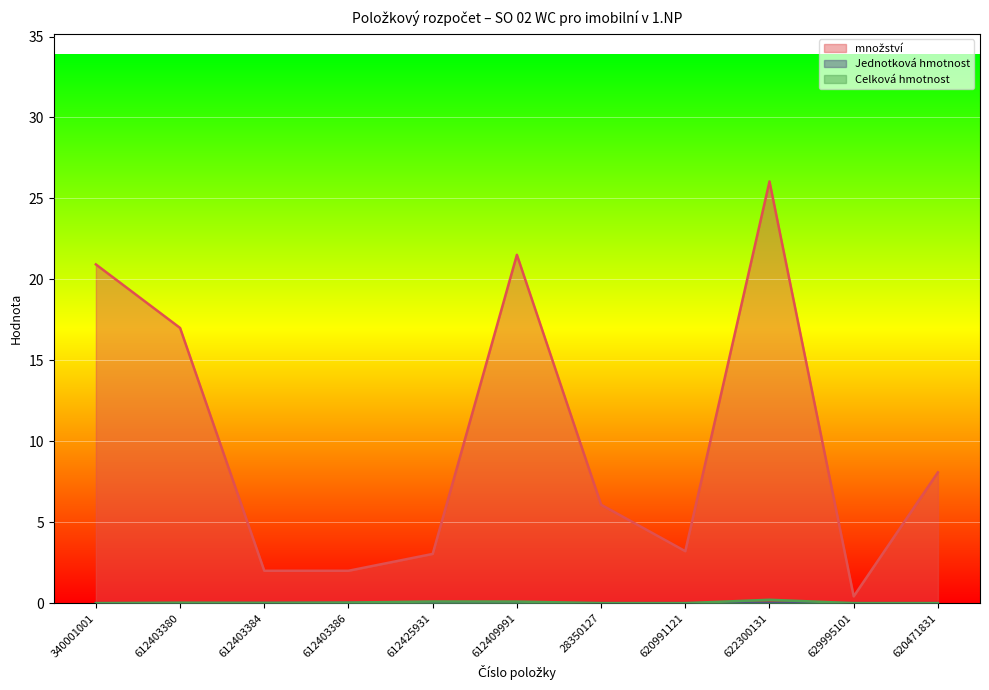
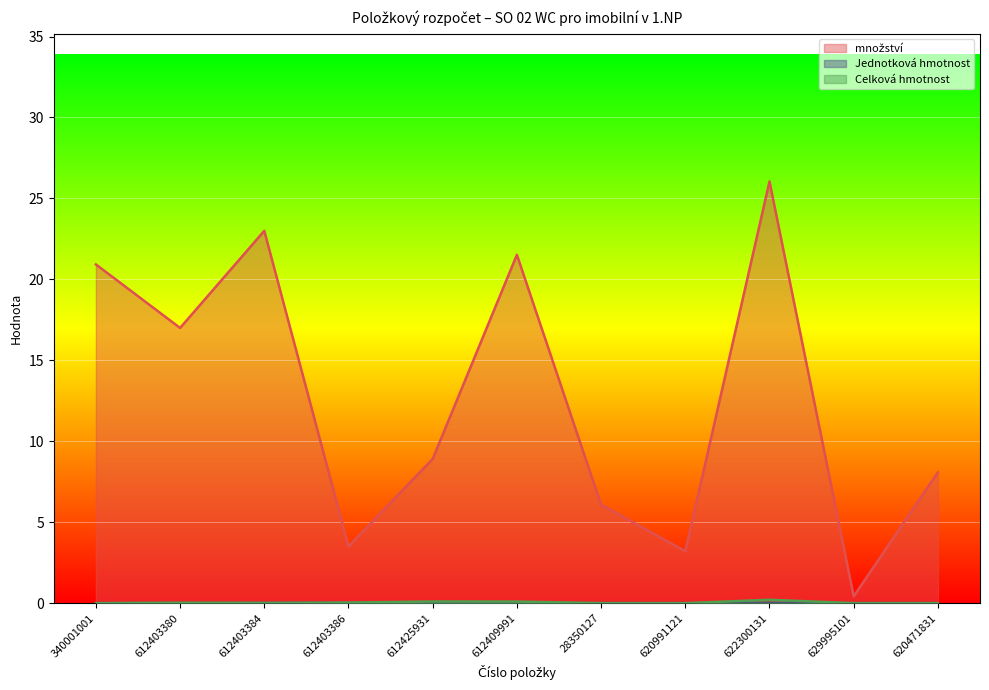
množství, 612403384: 2 -> 23
množství, 612403386: 2.0 -> 3.5
množství, 612425931: 3.0 -> 8.9
